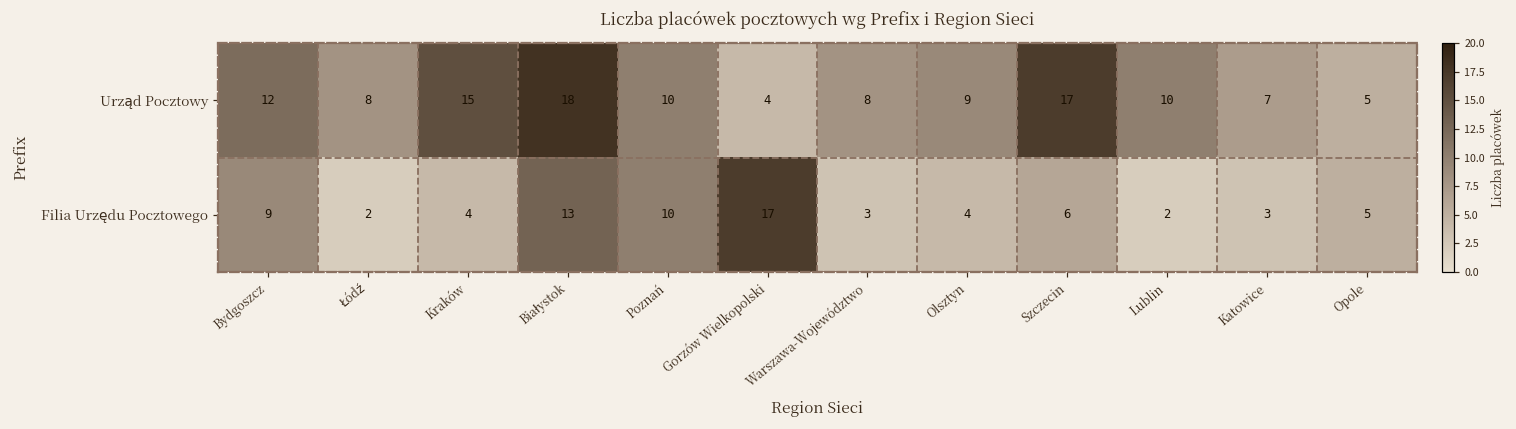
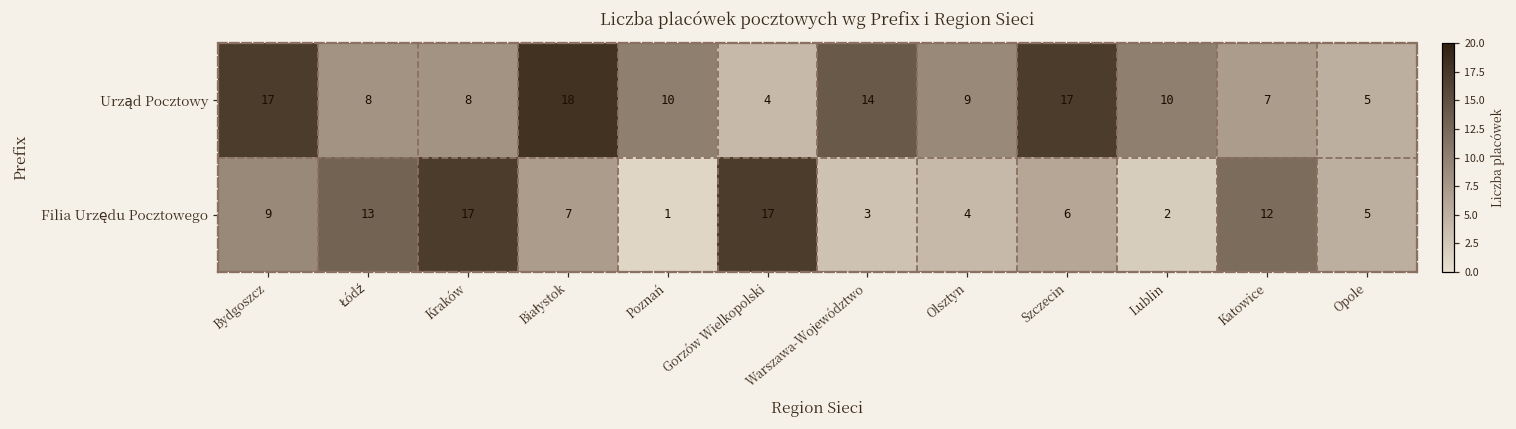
Urząd Pocztowy, Bydgoszcz: 12 -> 17
Urząd Pocztowy, Kraków: 15 -> 8
Urząd Pocztowy, Warszawa-Województwo: 8 -> 14
Filia Urzędu Pocztowego, Łódź: 2 -> 13
Filia Urzędu Pocztowego, Kraków: 4 -> 17
Filia Urzędu Pocztowego, Białystok: 13 -> 7
Filia Urzędu Pocztowego, Poznań: 10 -> 1
Filia Urzędu Pocztowego, Katowice: 3 -> 12
